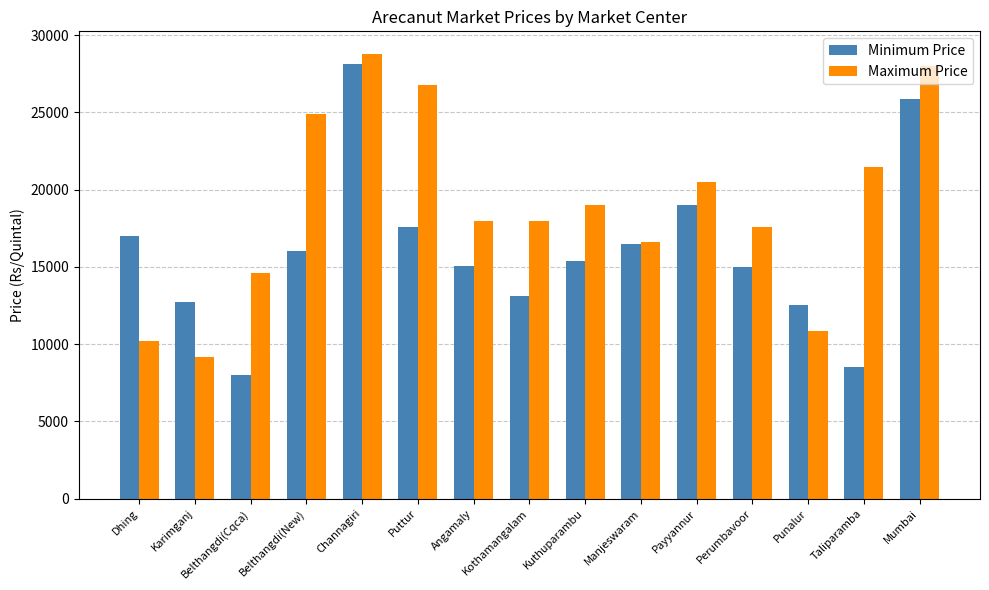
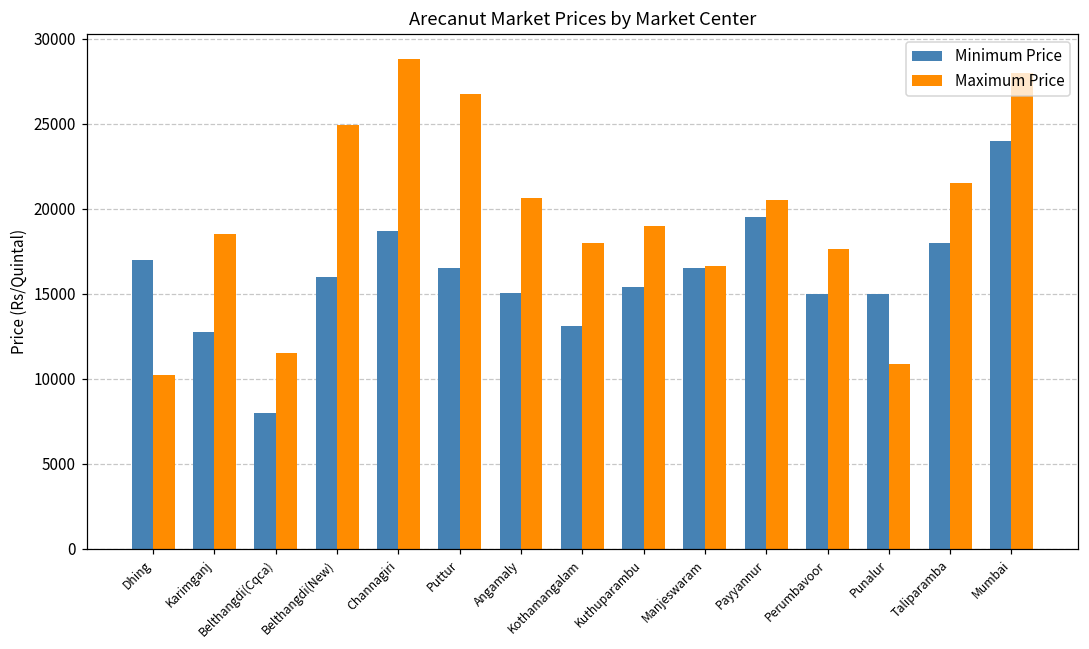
Maximum Price, Karimganj: 9200 -> 18500
Maximum Price, Belthangdi(Cqca): 14600 -> 11500
Minimum Price, Channagiri: 28100 -> 18700
Minimum Price, Puttur: 17600 -> 16500
Maximum Price, Angamaly: 18000 -> 20600
Minimum Price, Payyannur: 19000 -> 19500
Minimum Price, Punalur: 12500 -> 15000
Minimum Price, Taliparamba: 8600 -> 18000
Minimum Price, Mumbai: 25900 -> 24000
